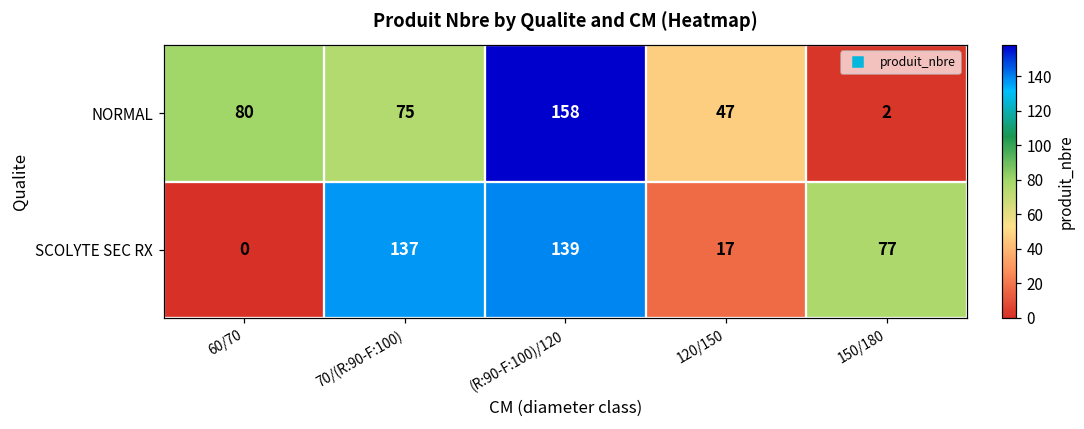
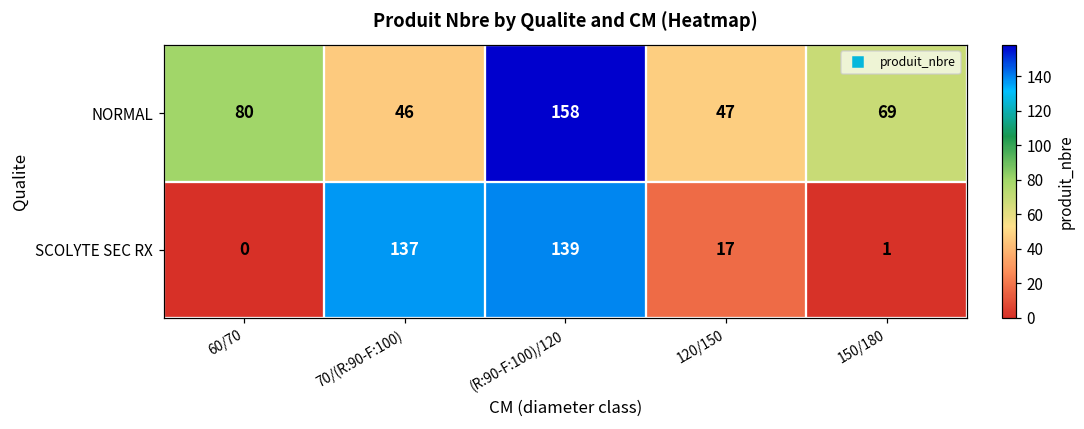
NORMAL, 70/(R:90-F:100): 75 -> 46
NORMAL, 150/180: 2 -> 69
SCOLYTE SEC RX, 150/180: 77 -> 1
